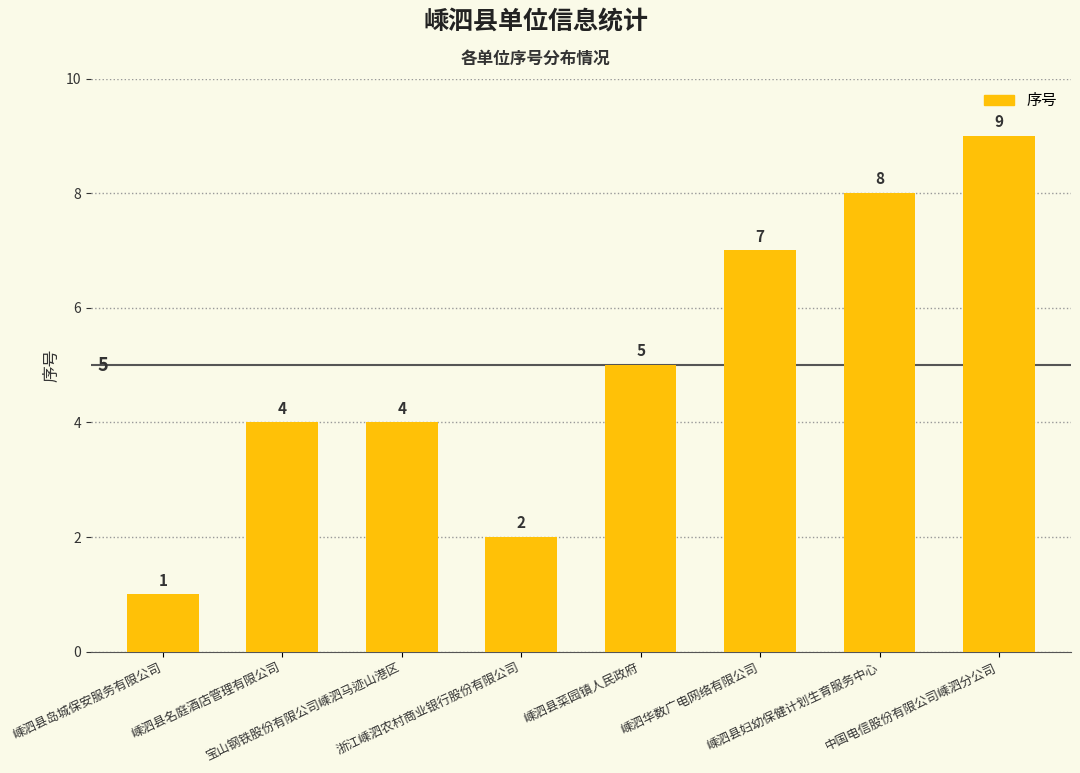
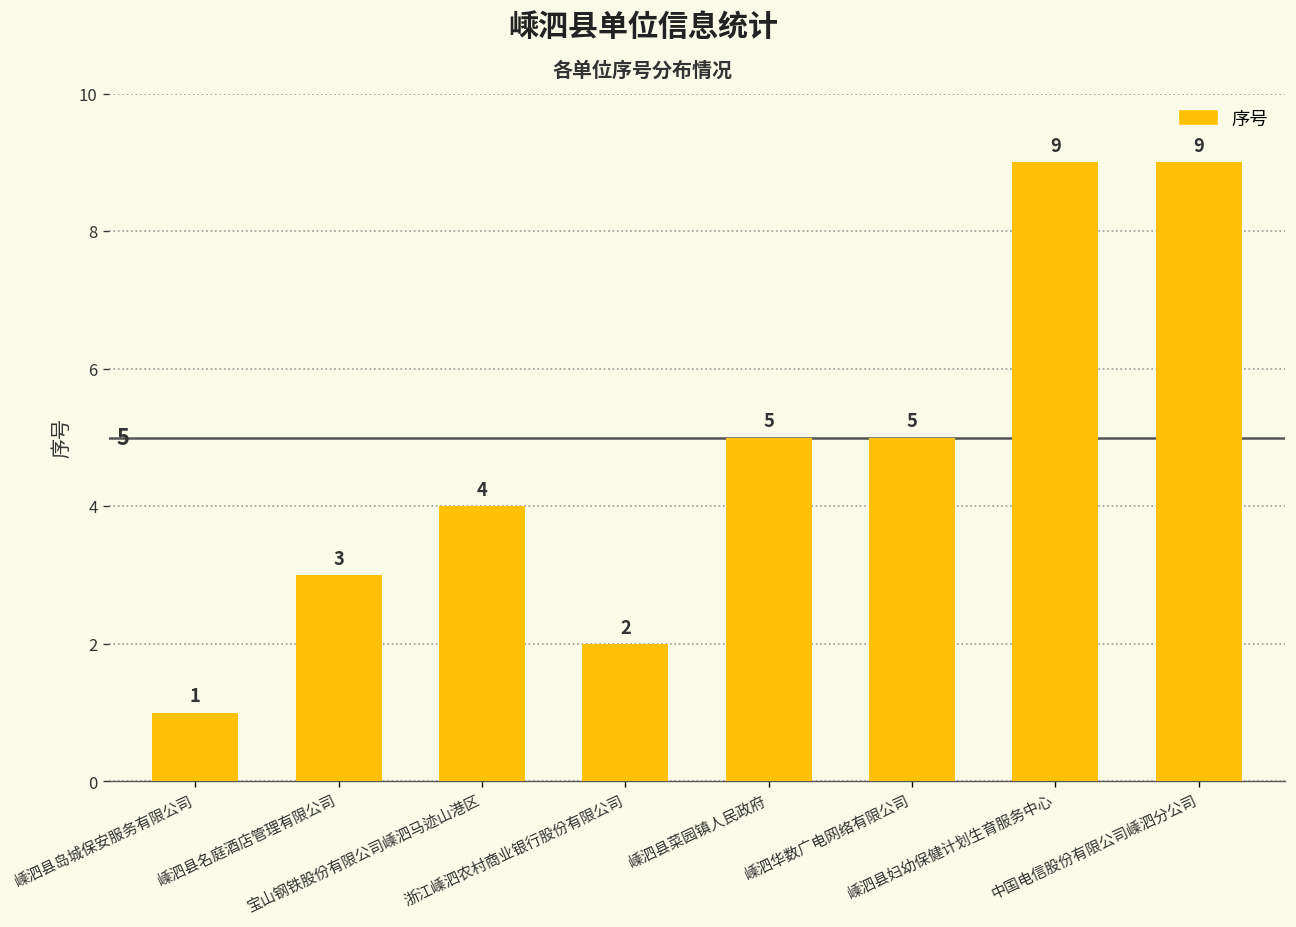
嵊泗县名庭酒店管理有限公司: 4 -> 3
嵊泗华数广电网络有限公司: 7 -> 5
嵊泗县妇幼保健计划生育服务中心: 8 -> 9
